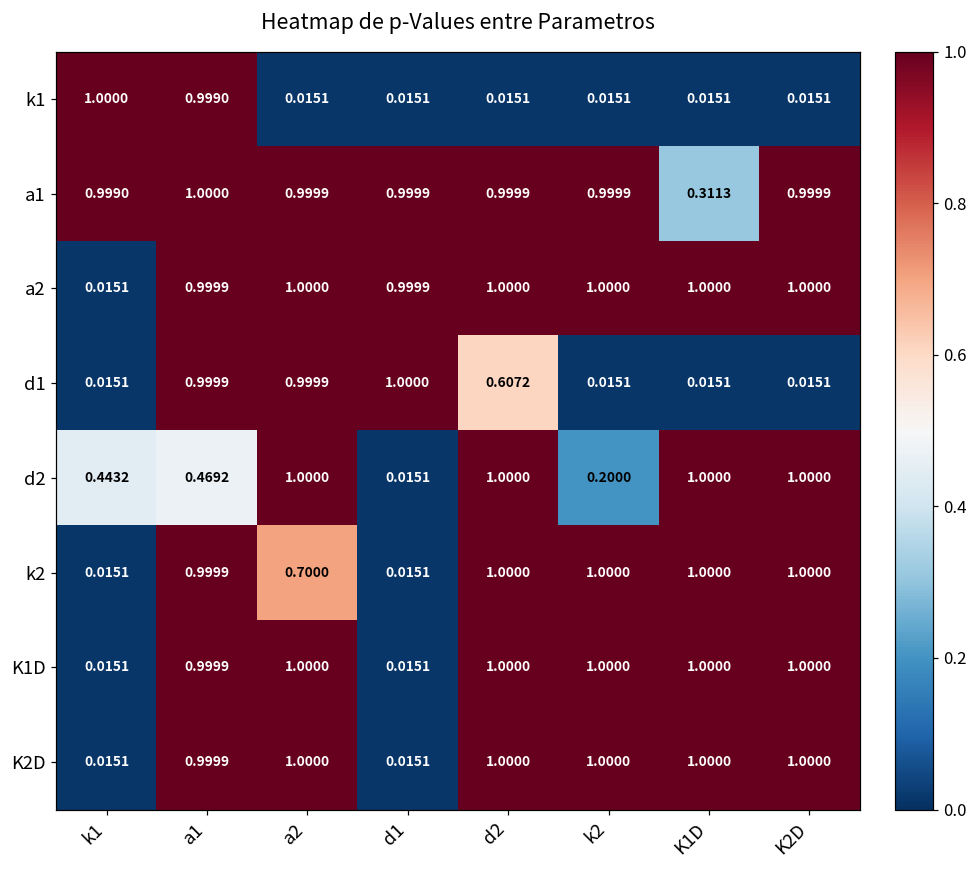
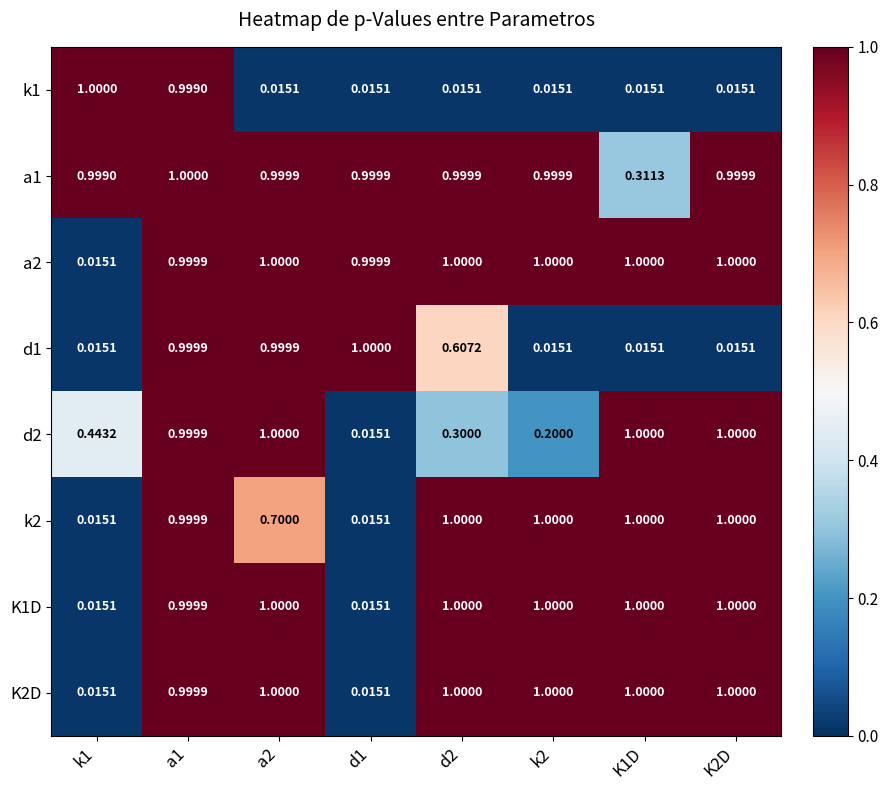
d2, a1: 0.4692 -> 0.9999
d2, d2: 1.0000 -> 0.3000
